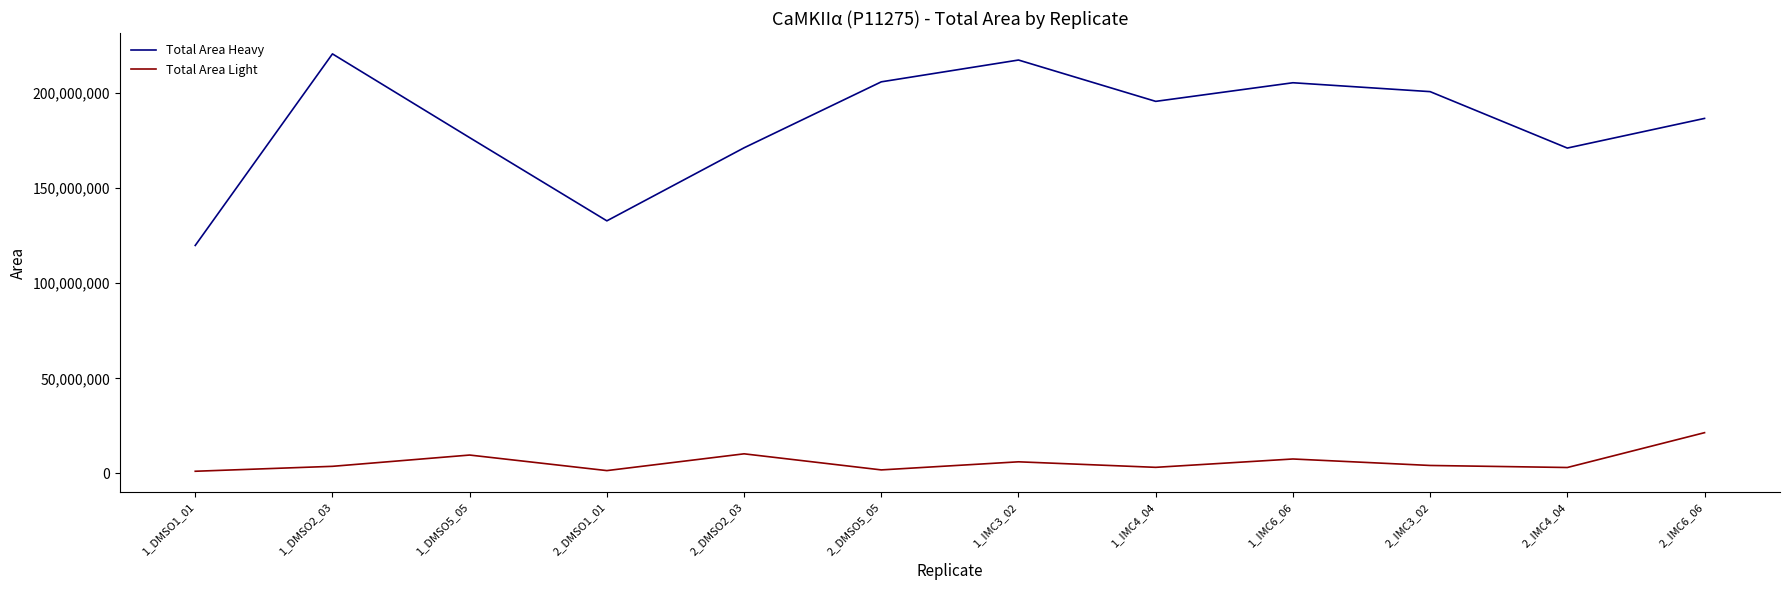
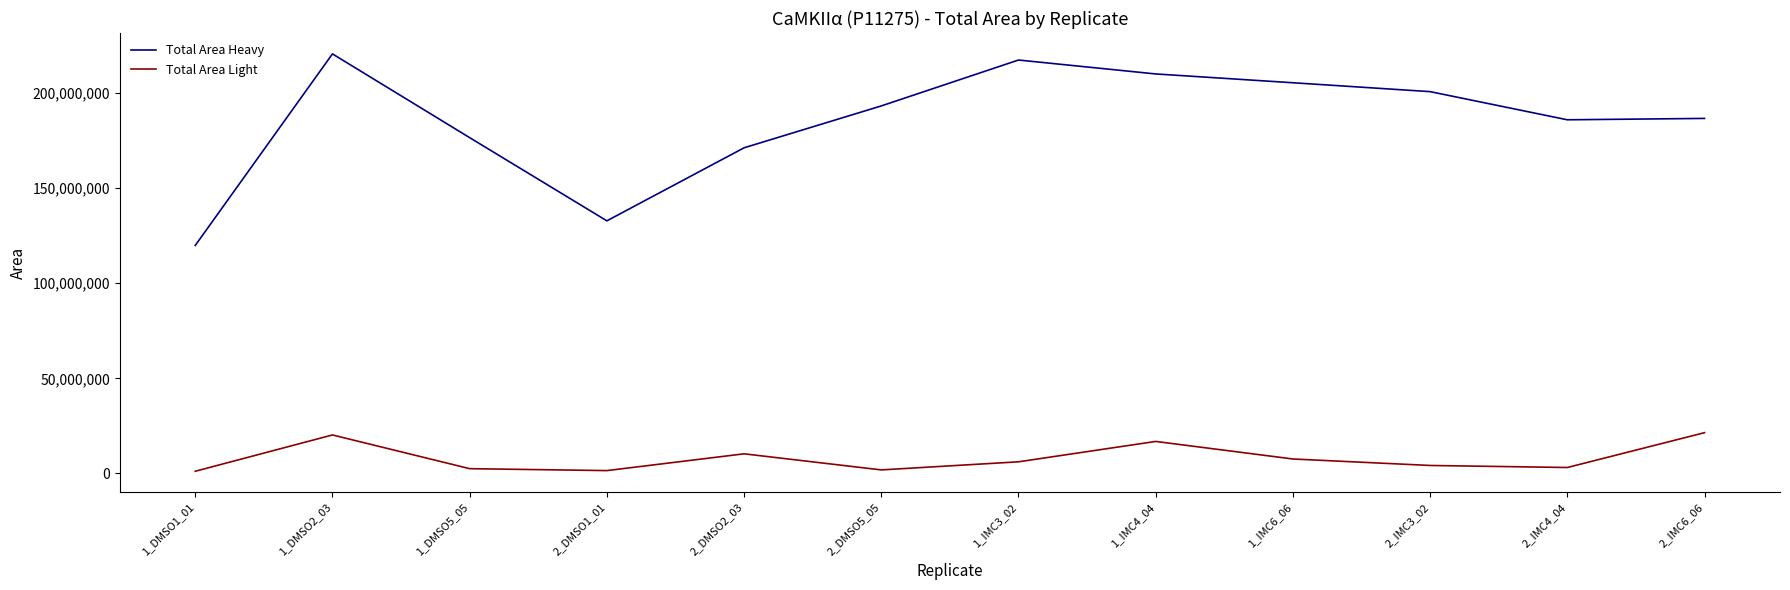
Total Area Light, 1_DMSO2_03: 4,000,000 -> 20,000,000
Total Area Light, 1_DMSO5_05: 10,000,000 -> 3,000,000
Total Area Heavy, 2_DMSO5_05: 206,000,000 -> 193,000,000
Total Area Heavy, 1_IMC4_04: 195,000,000 -> 210,000,000
Total Area Light, 1_IMC4_04: 3,000,000 -> 17,000,000
Total Area Heavy, 2_IMC4_04: 171,000,000 -> 186,000,000
